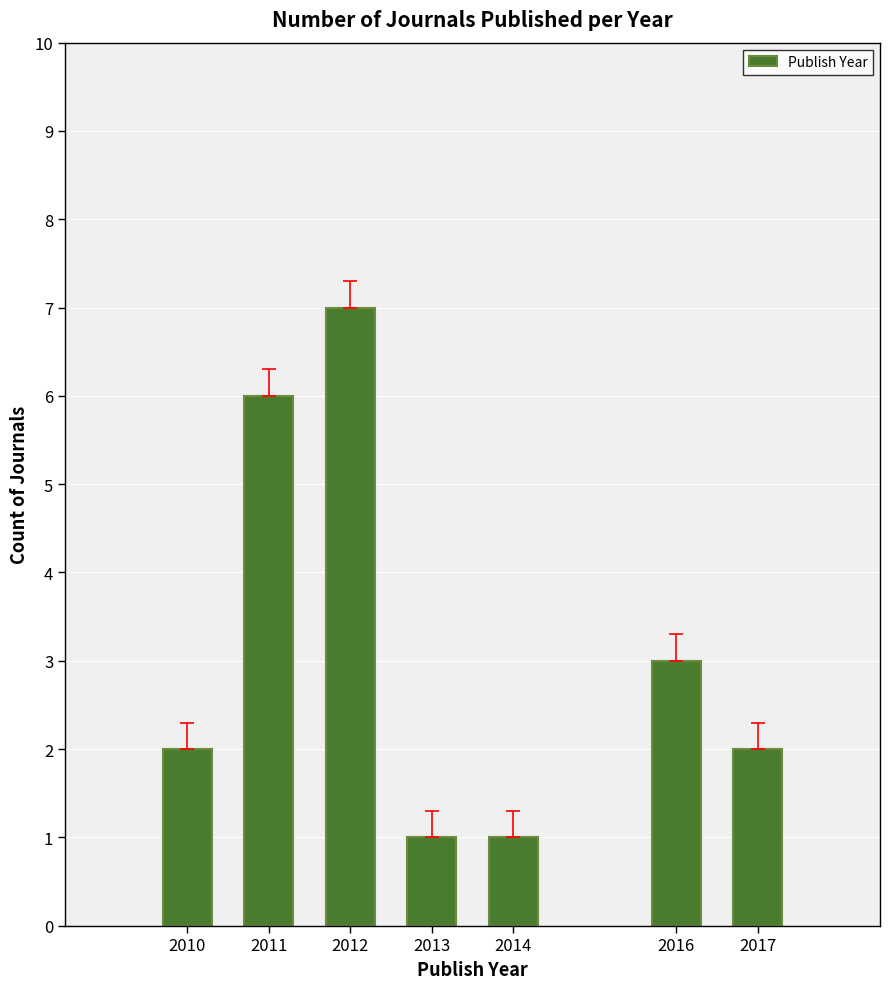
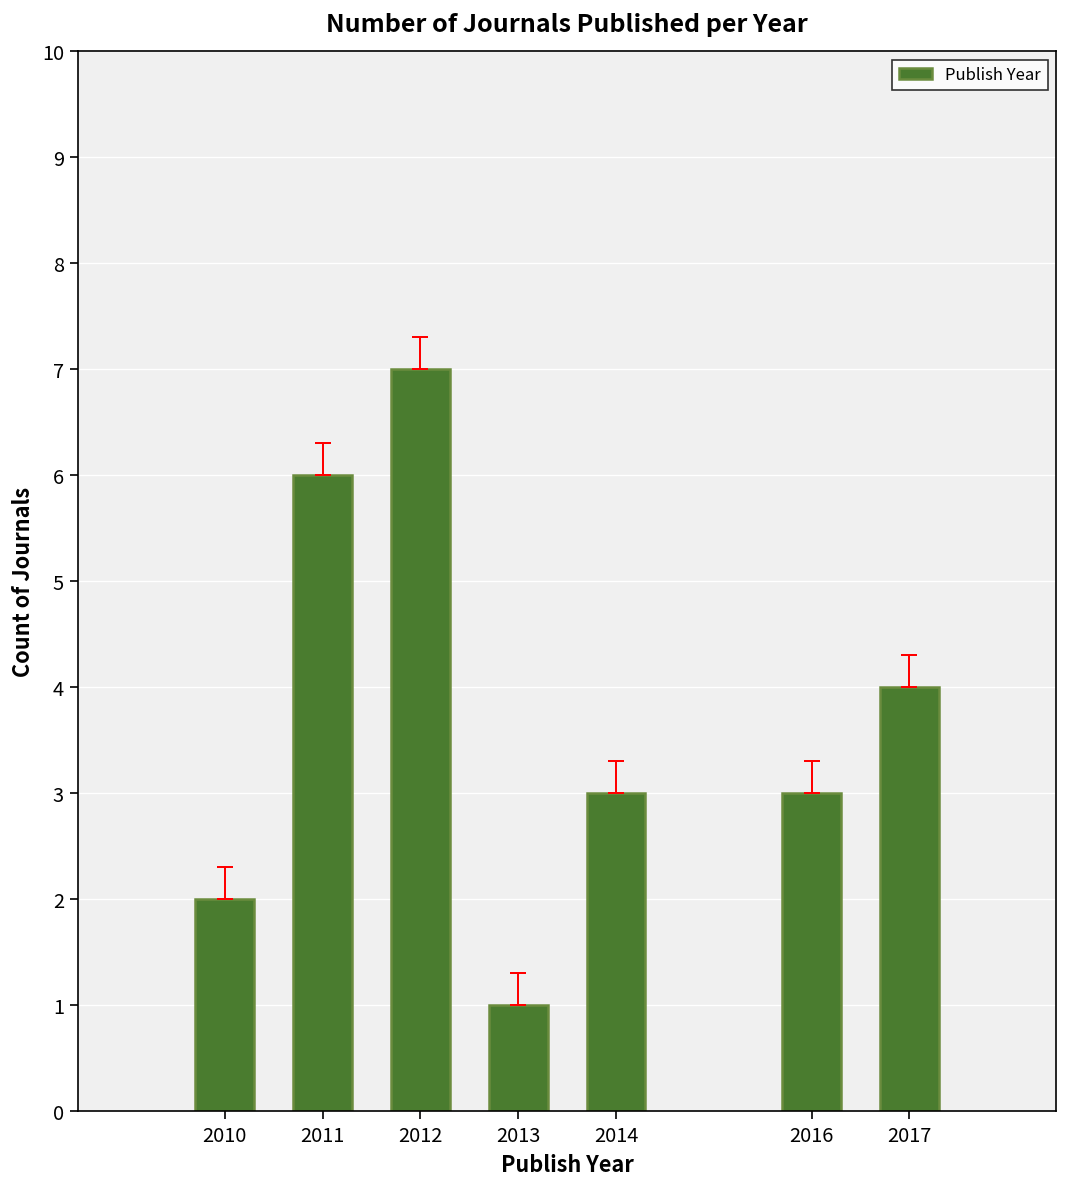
Publish Year, 2014: 1 -> 3
Publish Year, 2017: 2 -> 4
